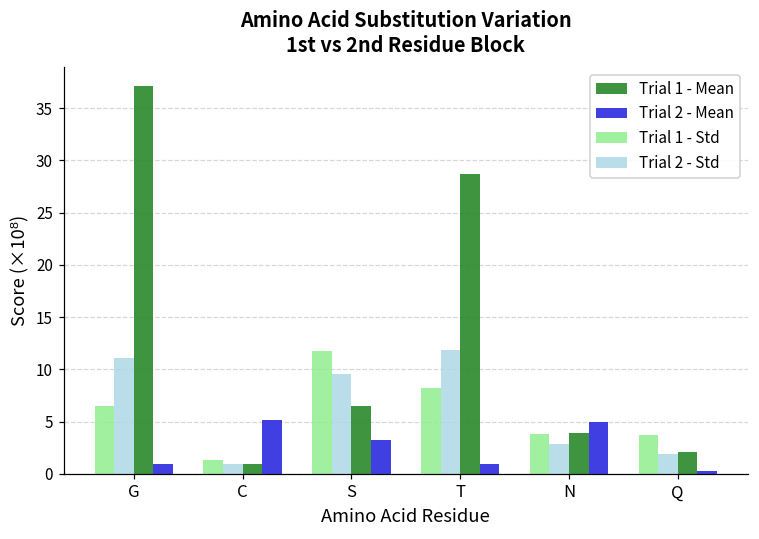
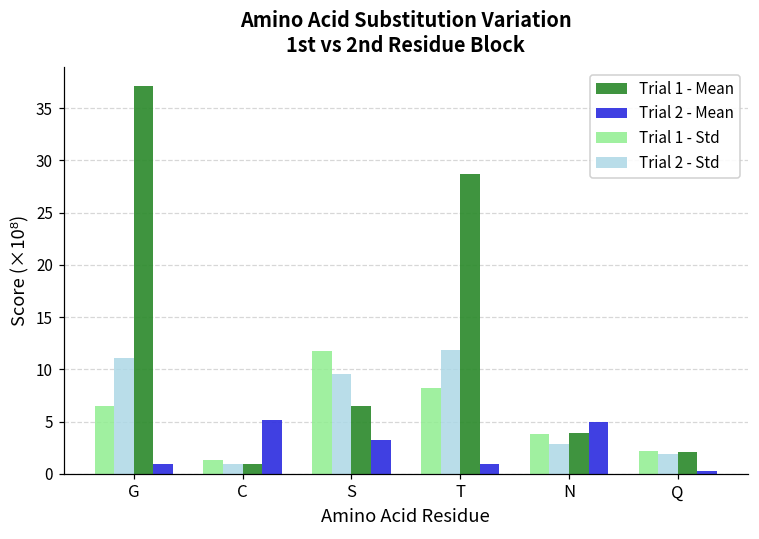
Trial 1 - Std, Q: 4 -> 2
